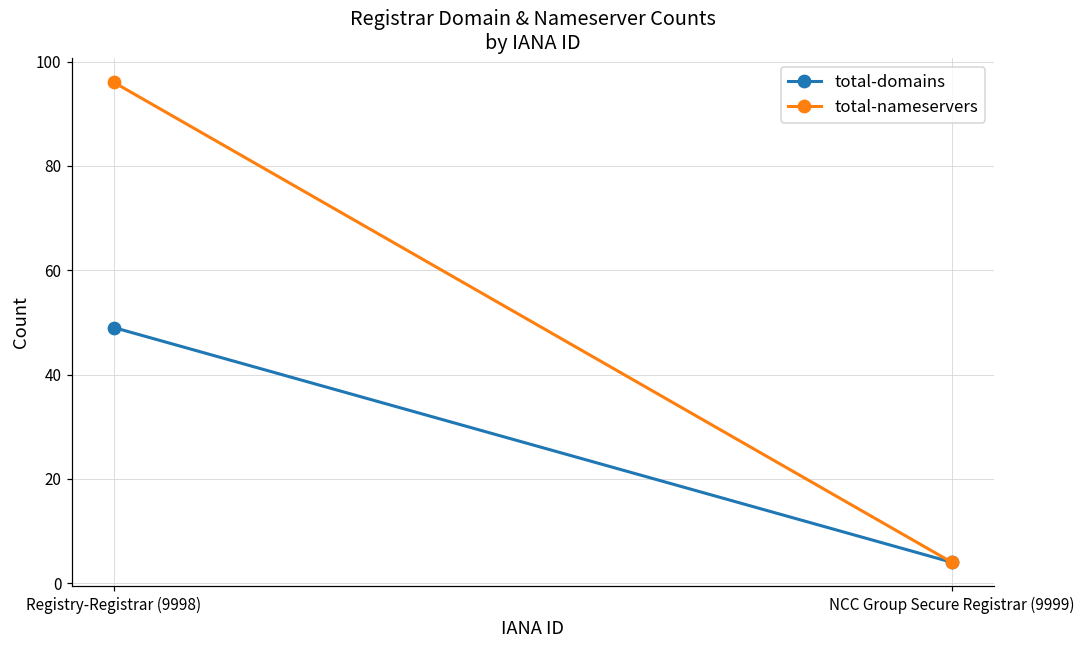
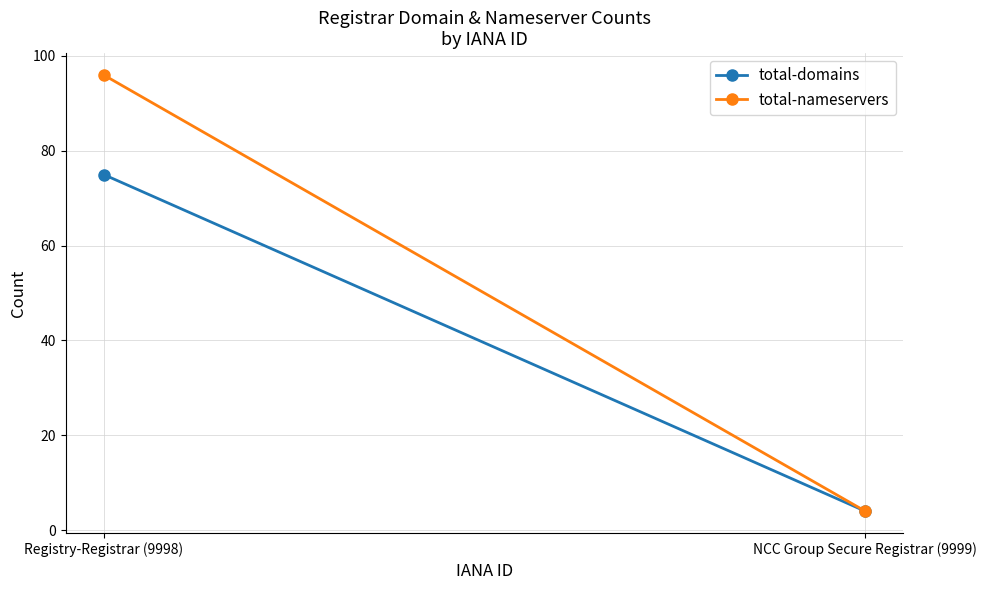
total-domains, Registry-Registrar (9998): 49 -> 75
